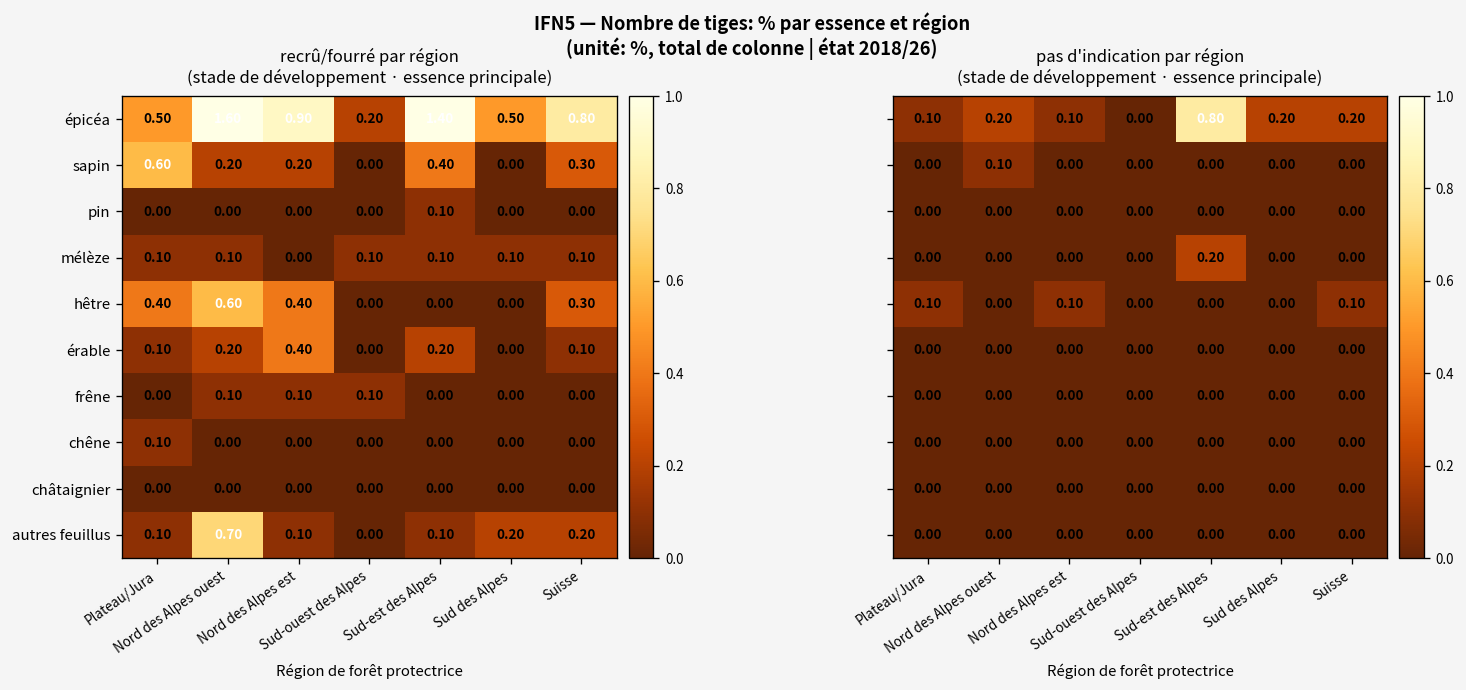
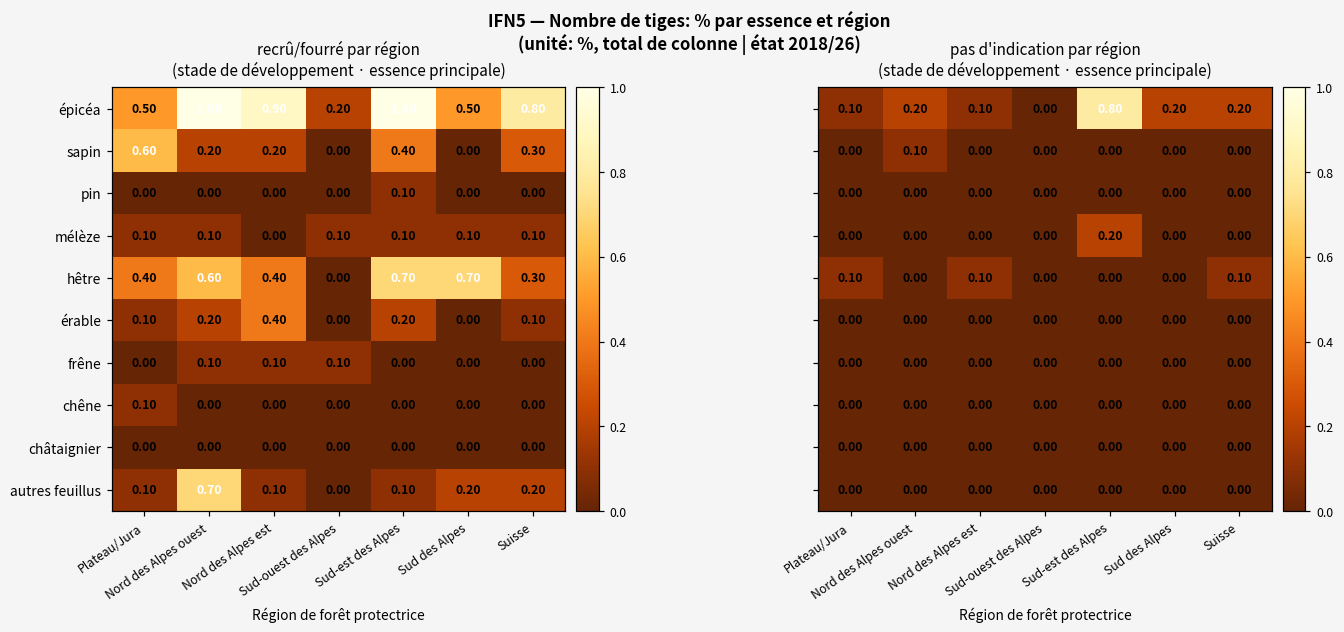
recrû/fourré par région (stade de développement · essence principale), hêtre, Sud-est des Alpes: 0.00 -> 0.70
recrû/fourré par région (stade de développement · essence principale), hêtre, Sud des Alpes: 0.00 -> 0.70
